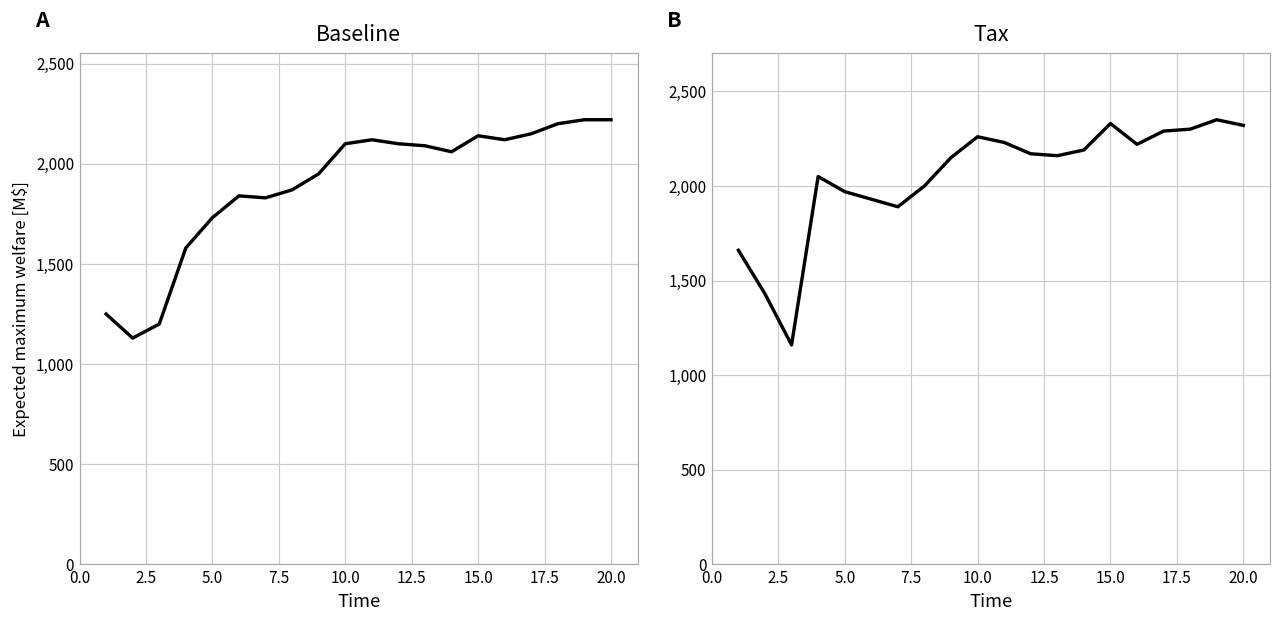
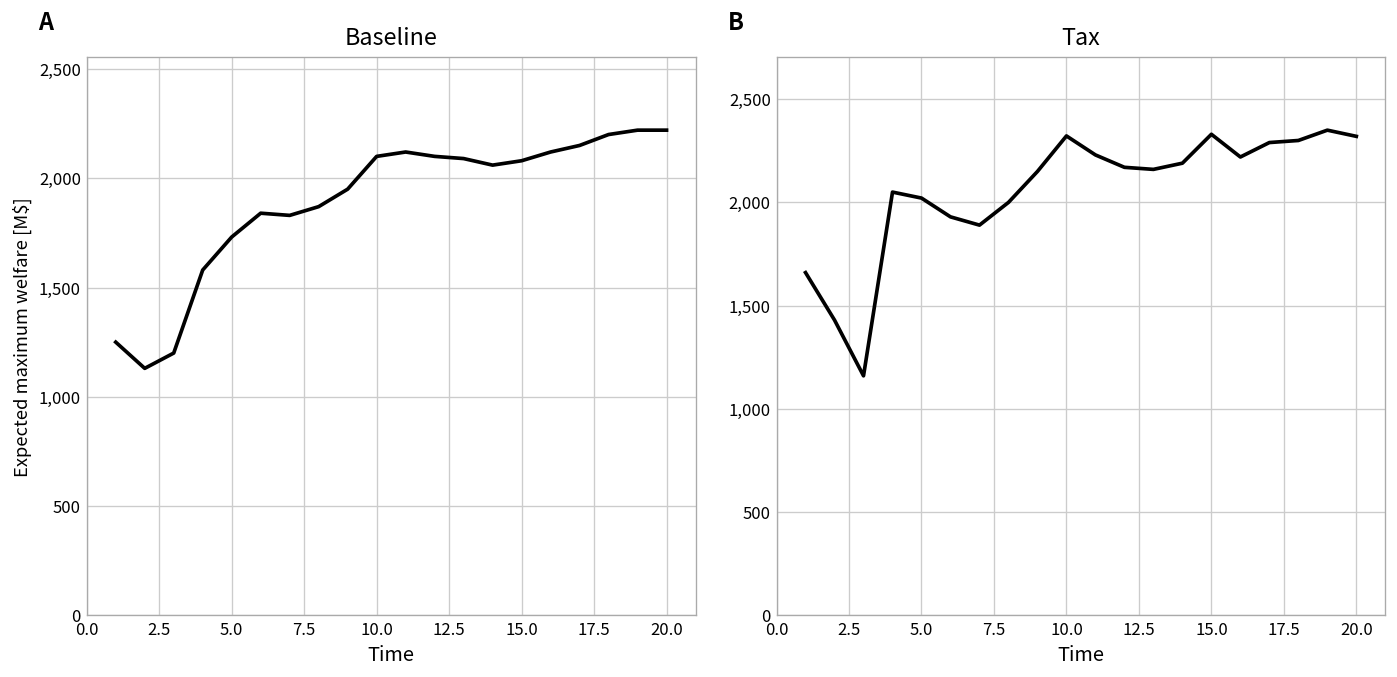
Baseline, 15.0: 2,140 -> 2,080
Tax, 5.0: 1,970 -> 2,020
Tax, 10.0: 2,260 -> 2,320
